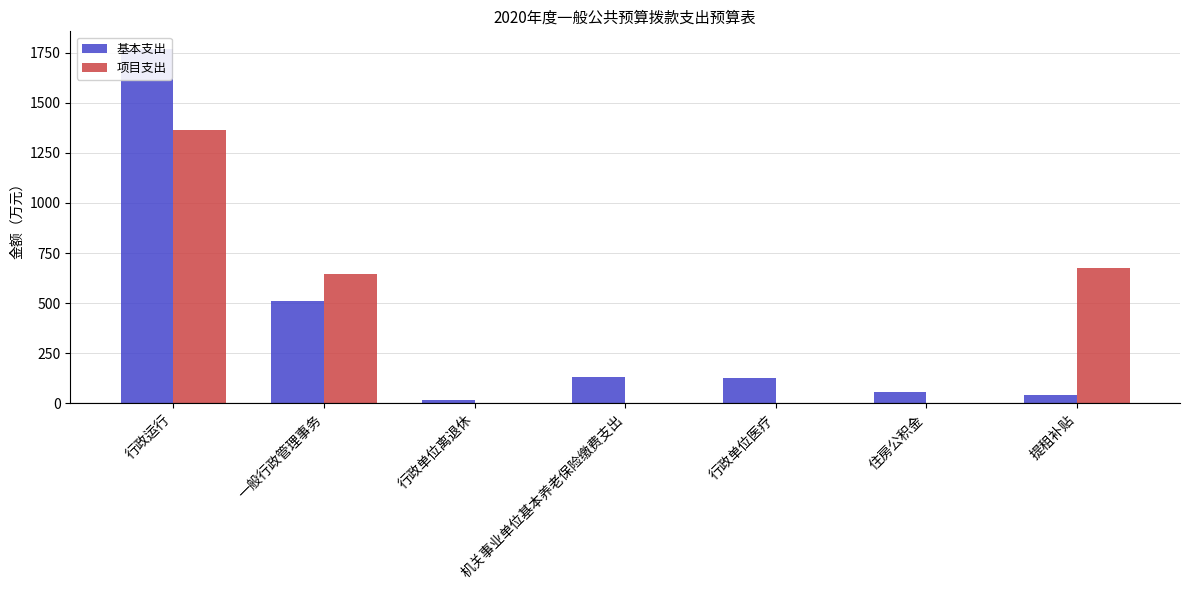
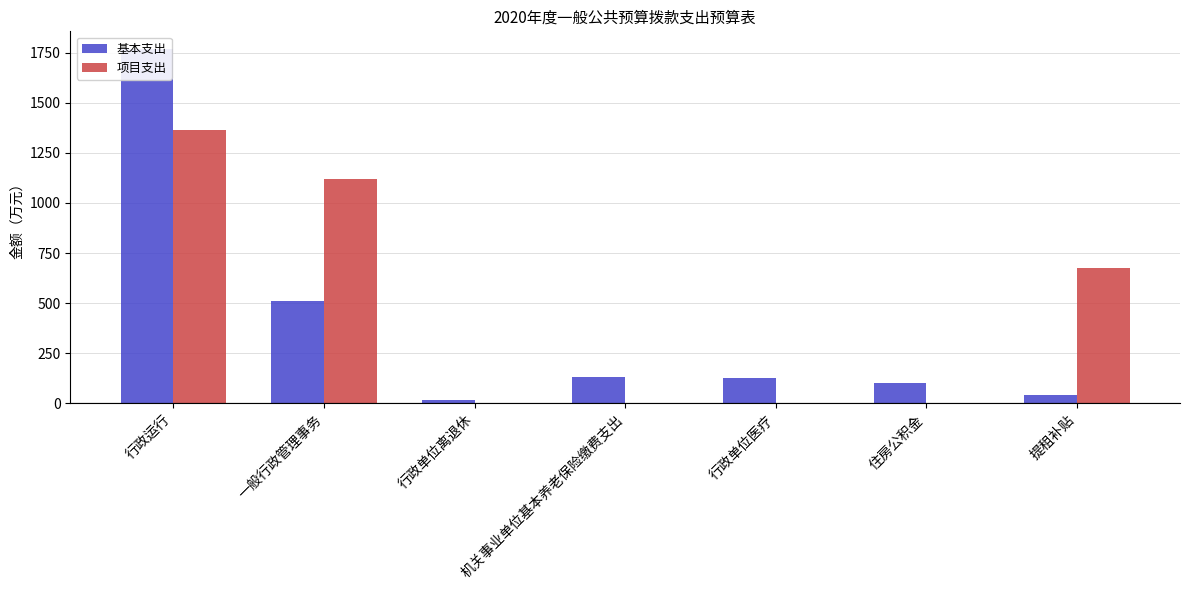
项目支出, 一般行政管理事务: 640 -> 1120
基本支出, 住房公积金: 60 -> 100
